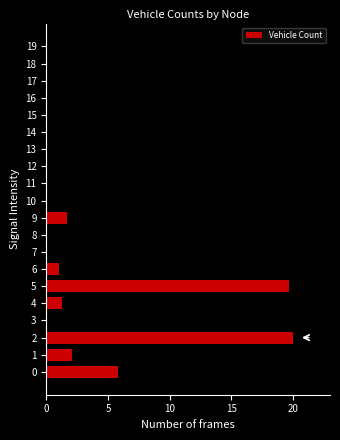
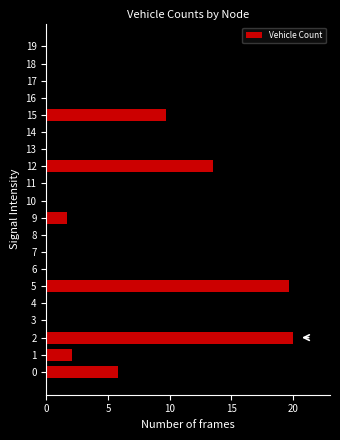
15: 0.0 -> 9.7
12: 0.0 -> 13.5
6: 1 -> 0
4: 1.3 -> 0.0
